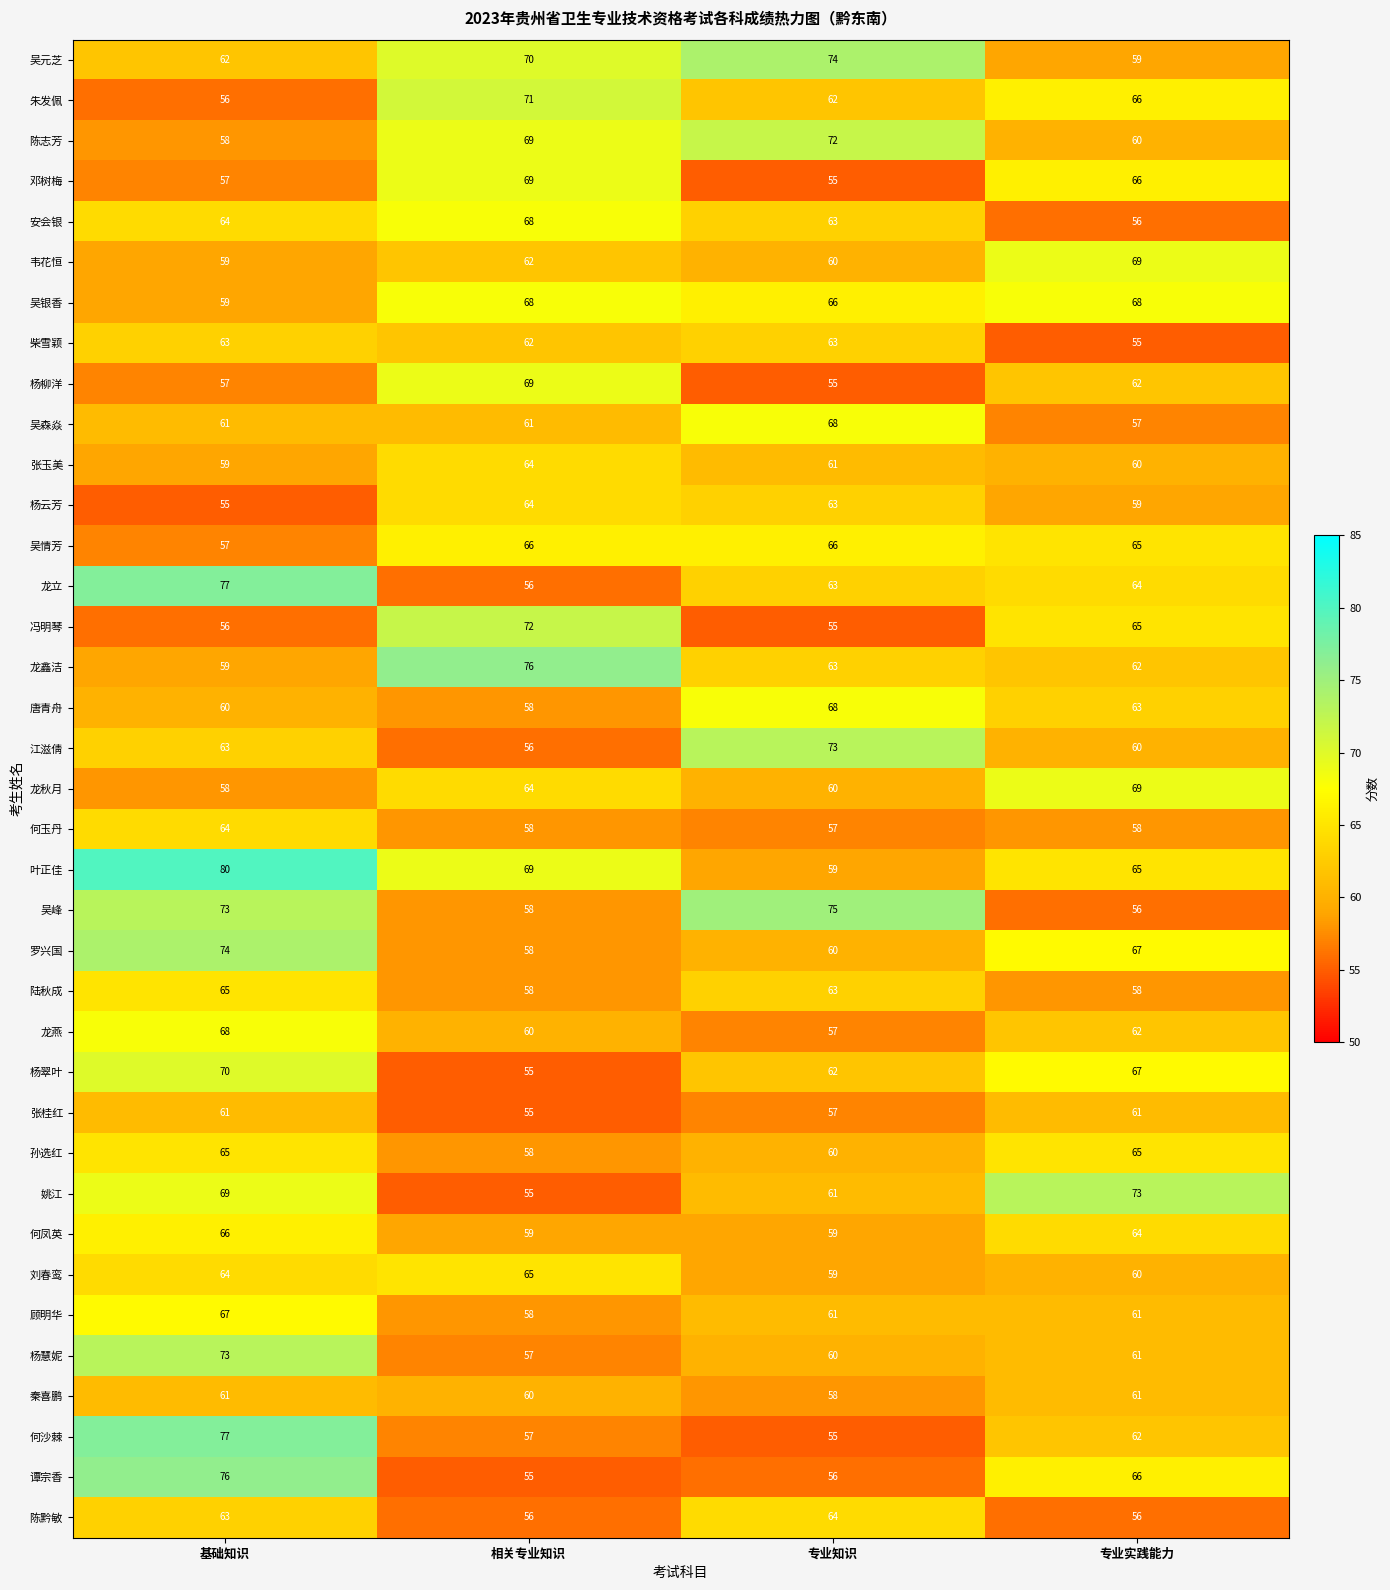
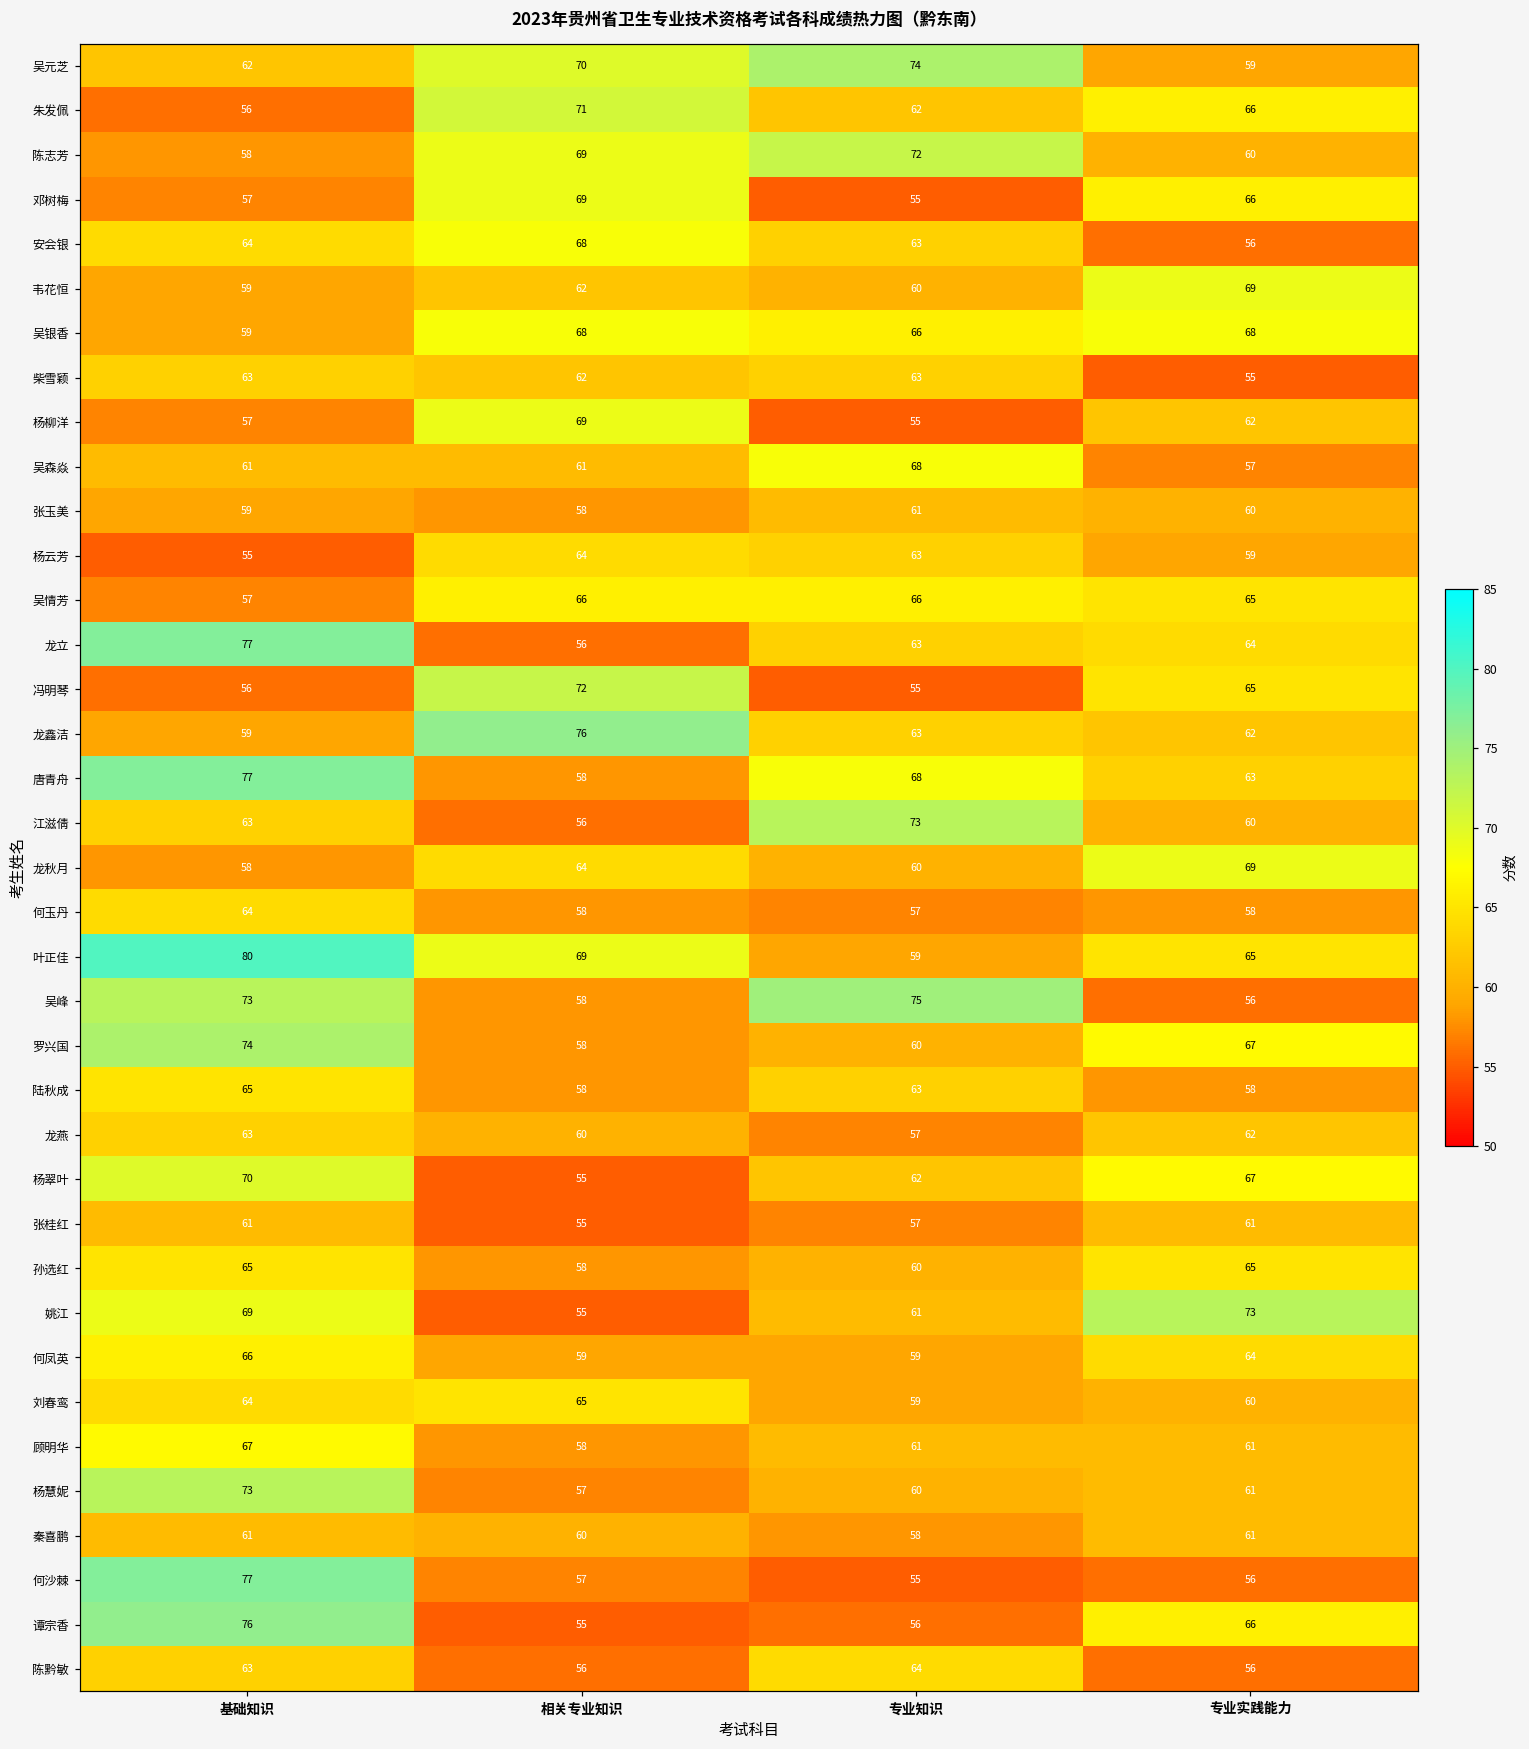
张玉美, 相关专业知识: 64 -> 58
唐青舟, 基础知识: 60 -> 77
龙燕, 基础知识: 68 -> 63
何沙棘, 专业实践能力: 62 -> 56
